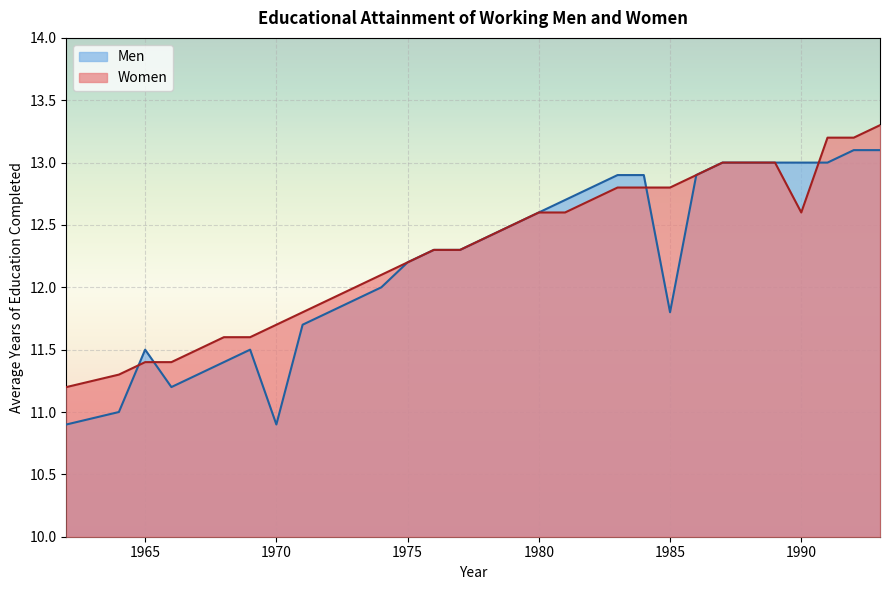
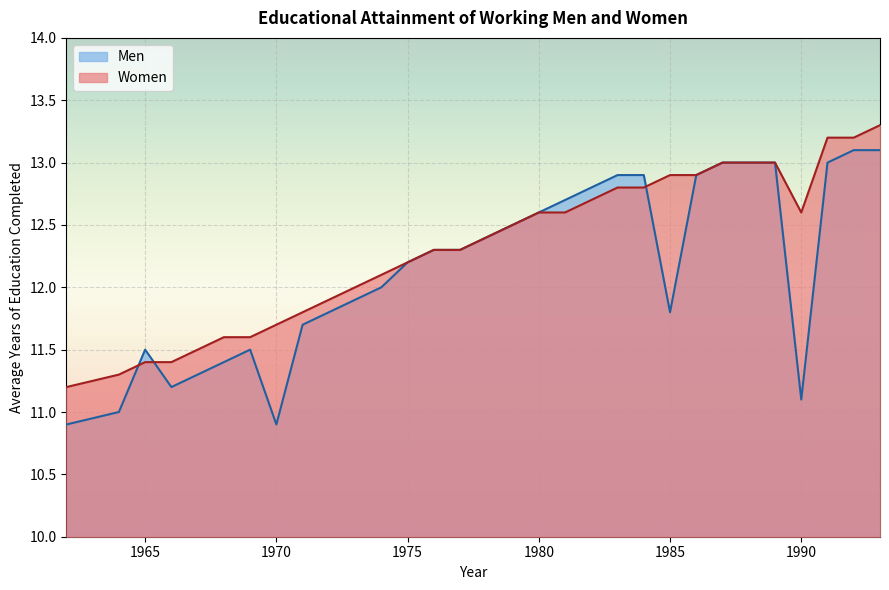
Women, 1985: 12.8 -> 12.9
Men, 1990: 13.0 -> 11.1
